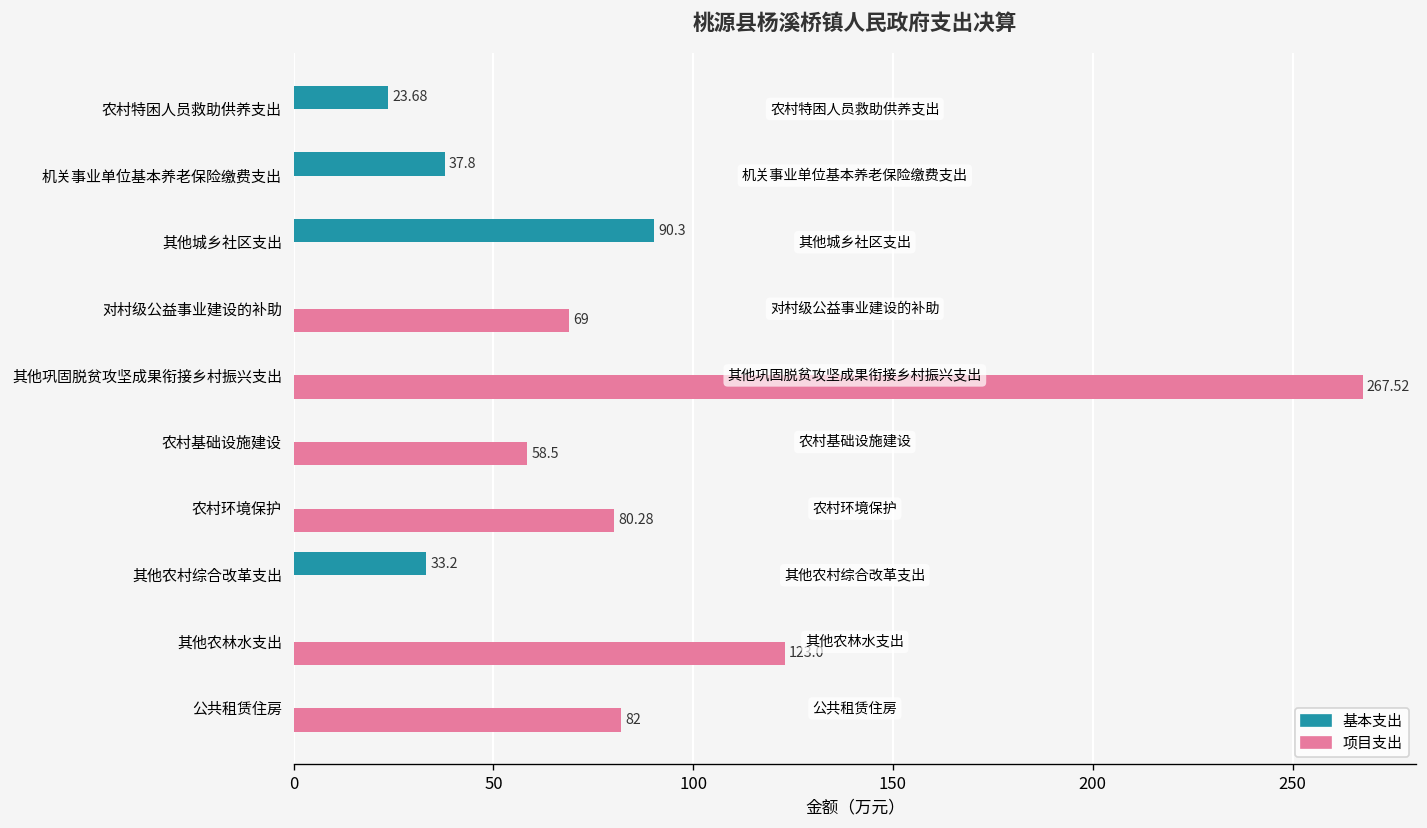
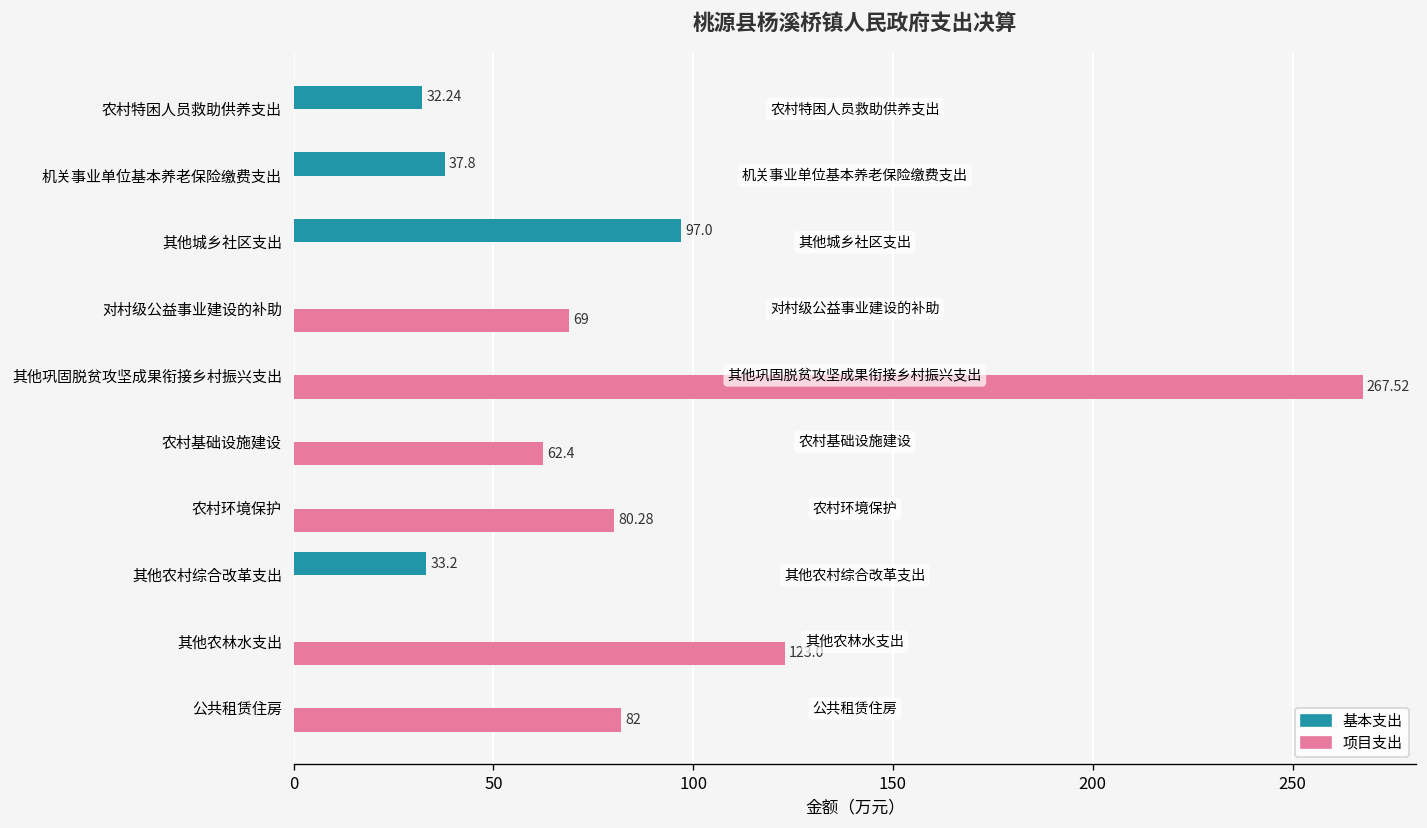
基本支出, 农村特困人员救助供养支出: 23.68 -> 32.24
基本支出, 其他城乡社区支出: 90.3 -> 97.0
项目支出, 农村基础设施建设: 58.5 -> 62.4
